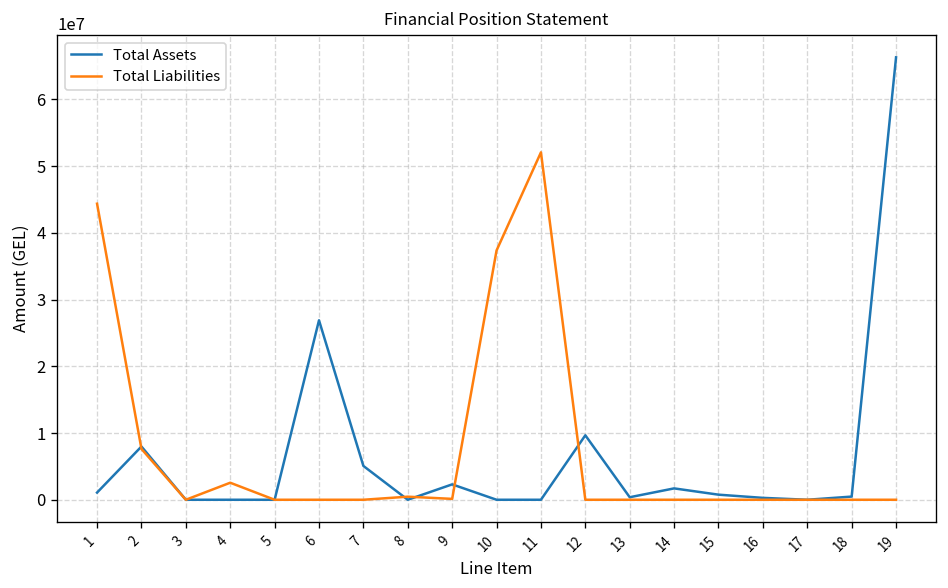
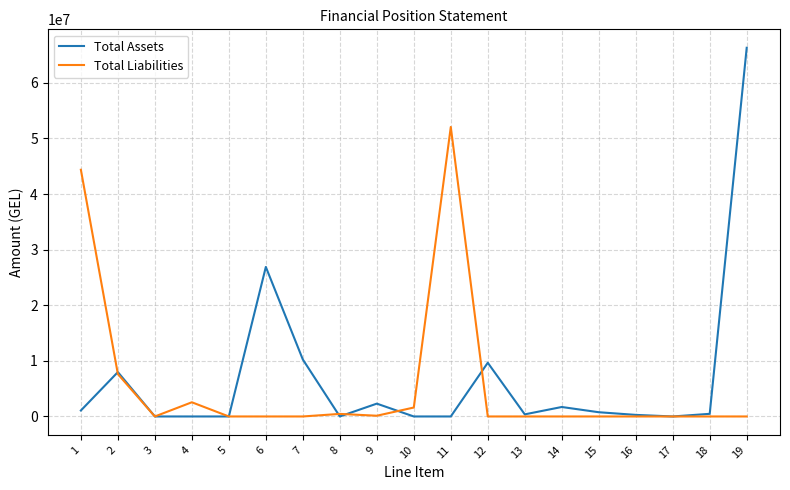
Total Assets, 7: 5000000 -> 10000000
Total Liabilities, 10: 37000000 -> 2000000
